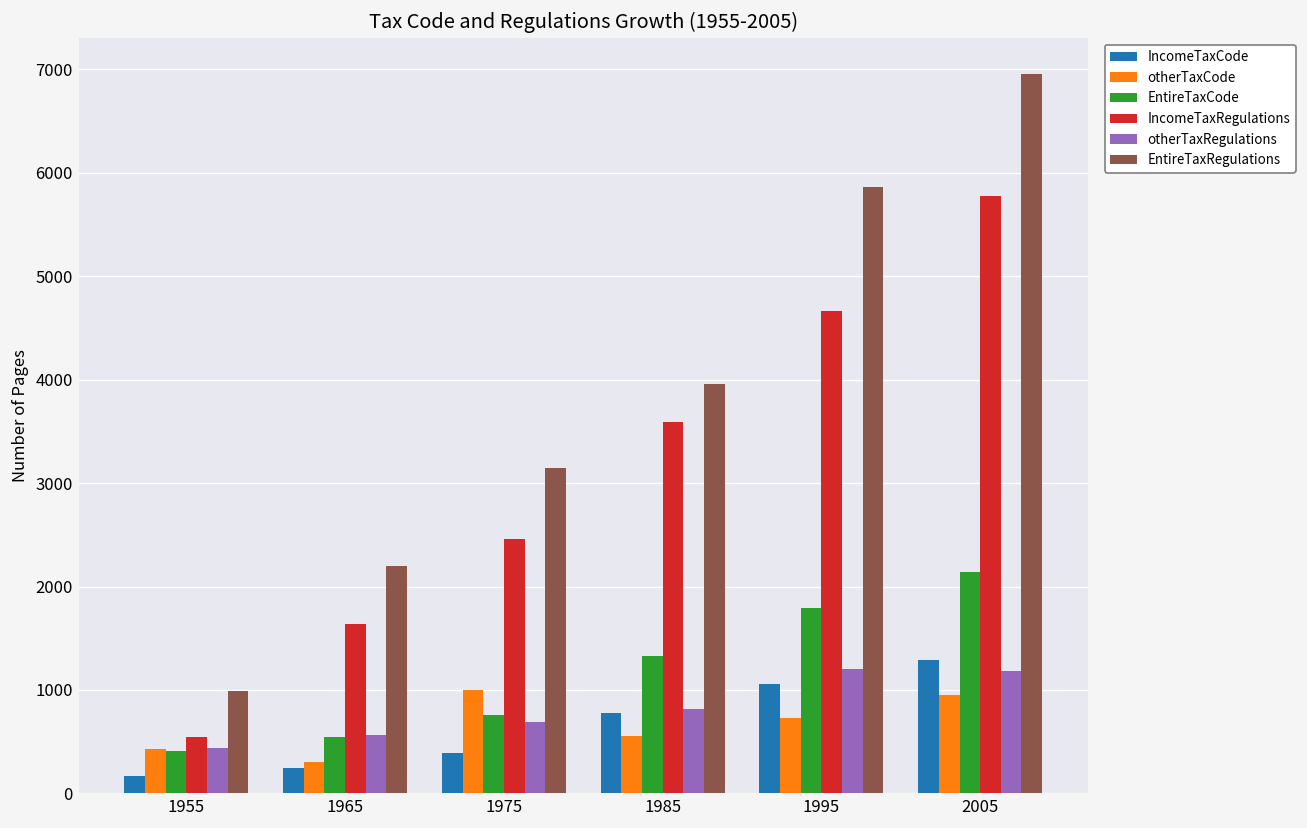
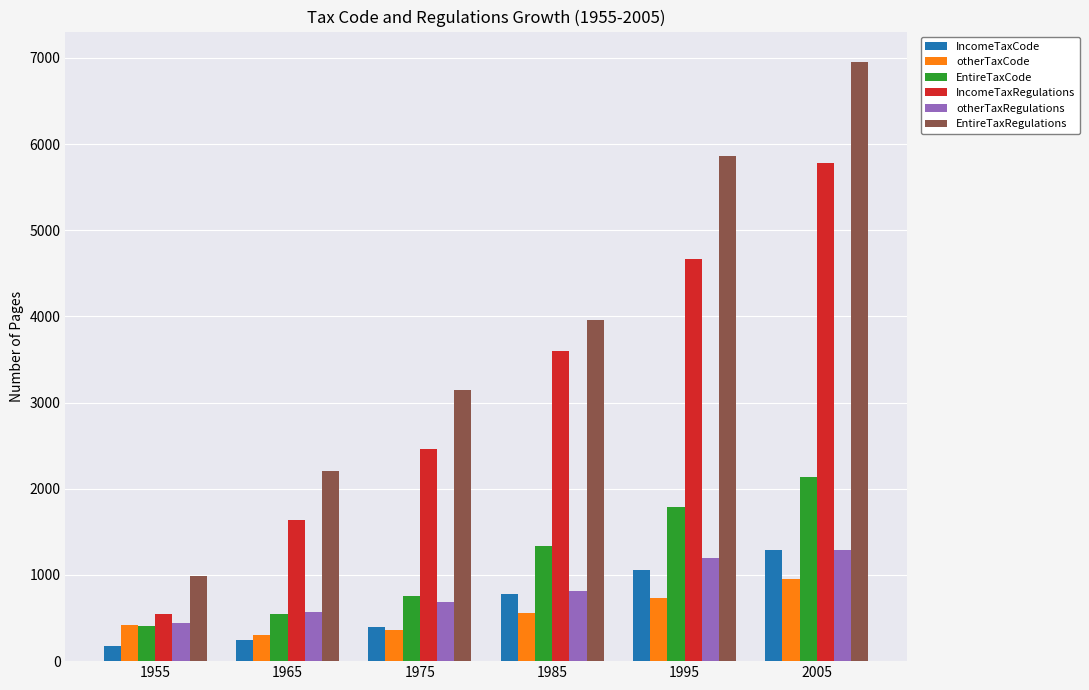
otherTaxCode, 1975: 1000 -> 400
otherTaxRegulations, 2005: 1200 -> 1300
